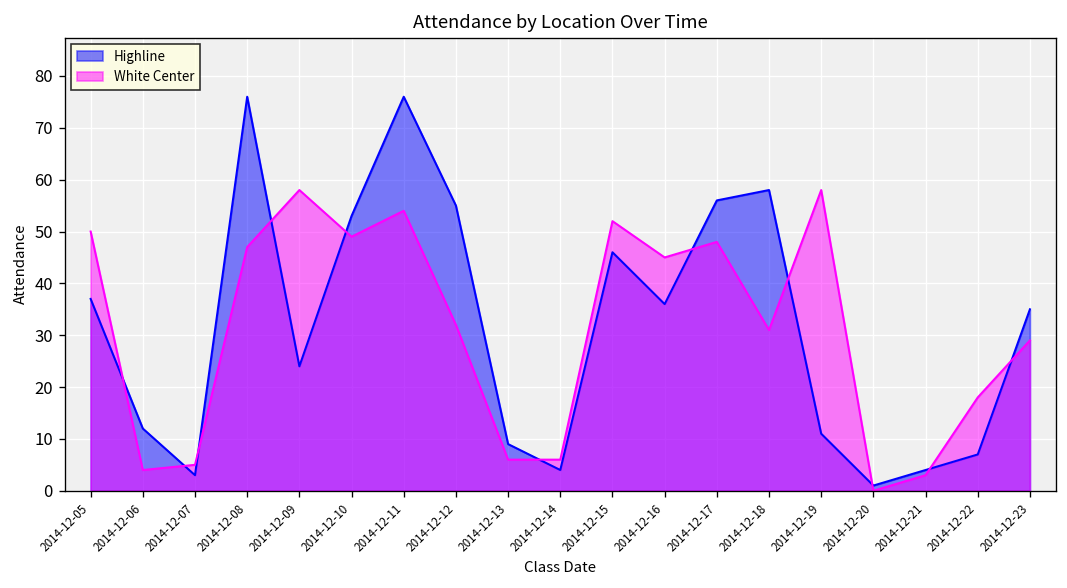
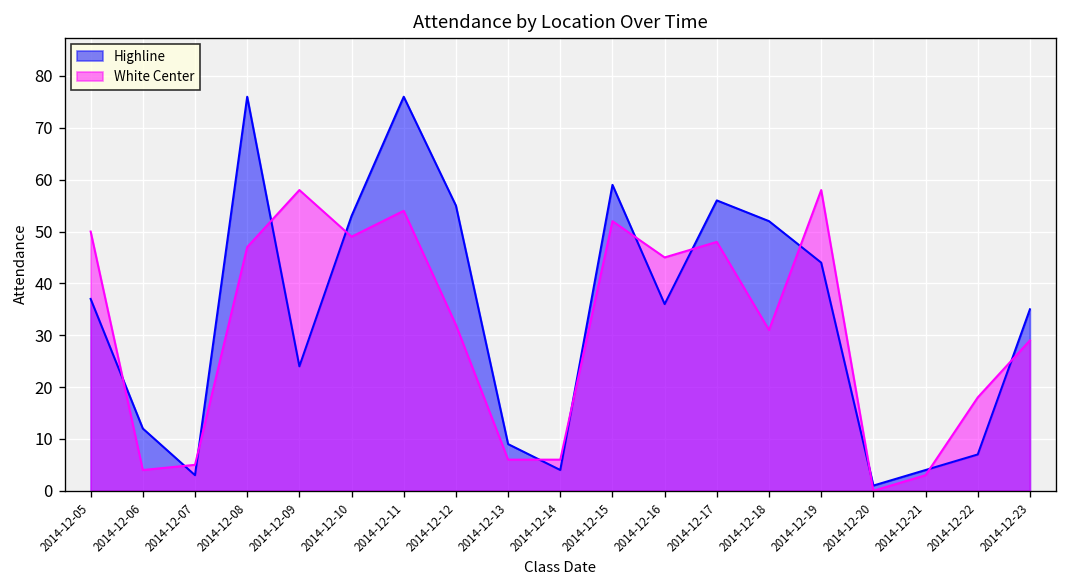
Highline, 2014-12-15: 46 -> 59
Highline, 2014-12-18: 58 -> 52
Highline, 2014-12-19: 11 -> 44
